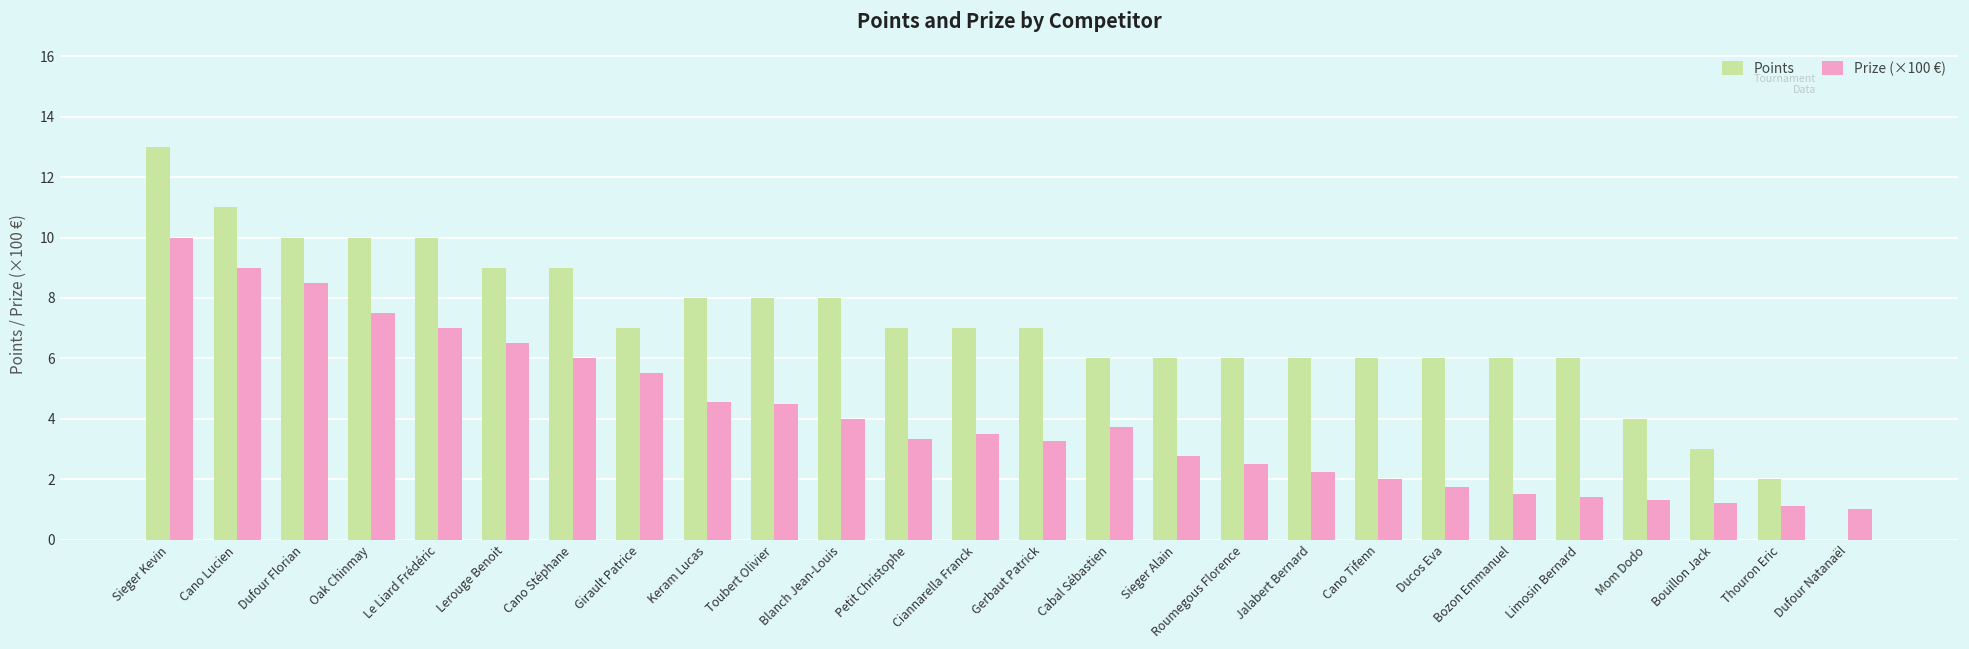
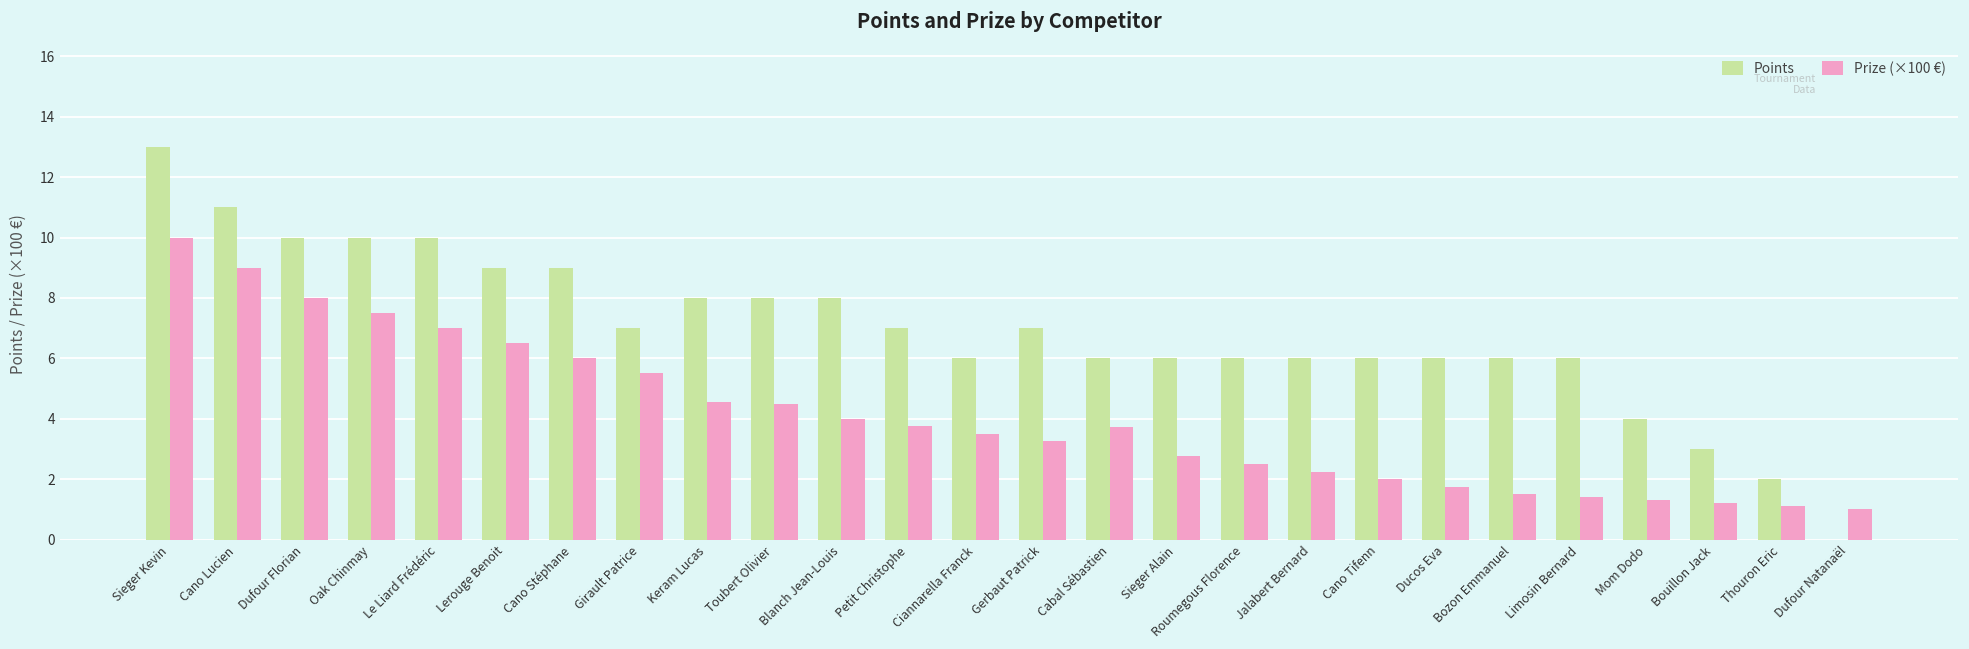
Prize (×100 €), Dufour Florian: 8.5 -> 8.0
Prize (×100 €), Petit Christophe: 3.3 -> 3.8
Points, Ciannarella Franck: 7 -> 6
